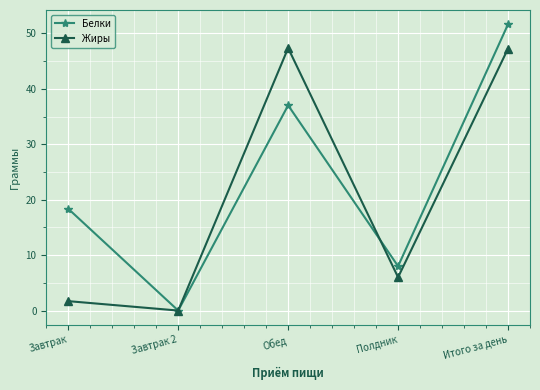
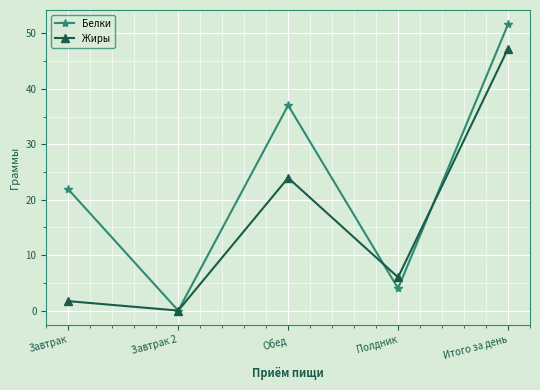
Белки, Завтрак: 18 -> 22
Жиры, Обед: 47 -> 24
Белки, Полдник: 8 -> 4
